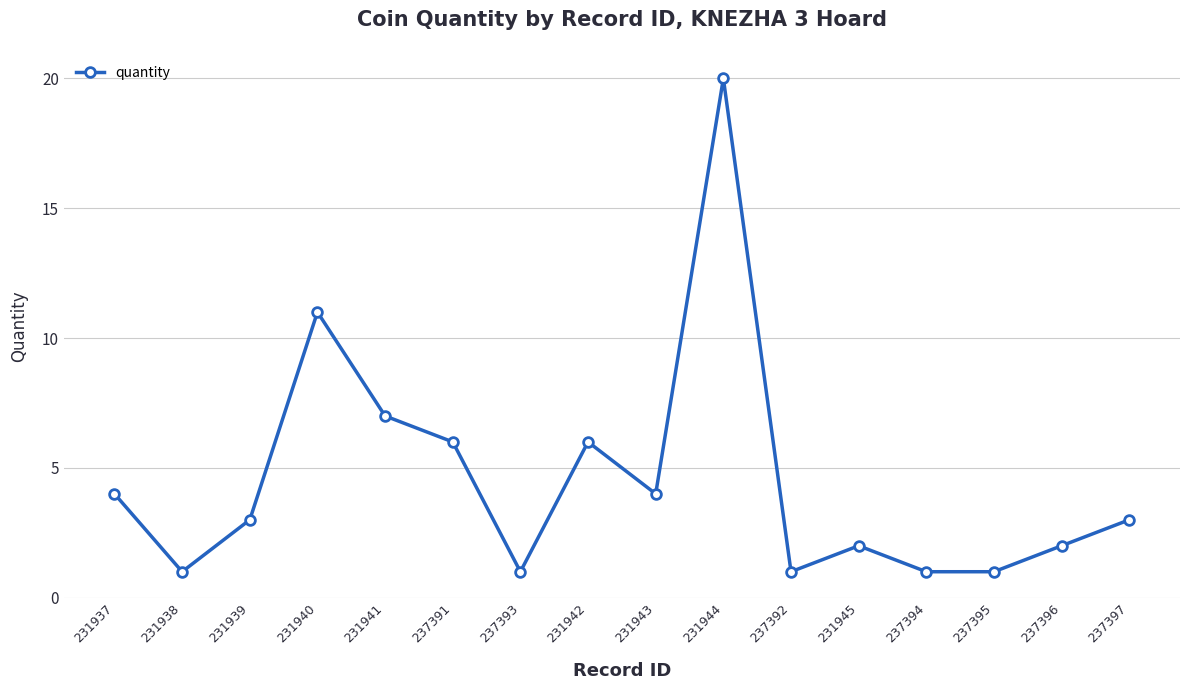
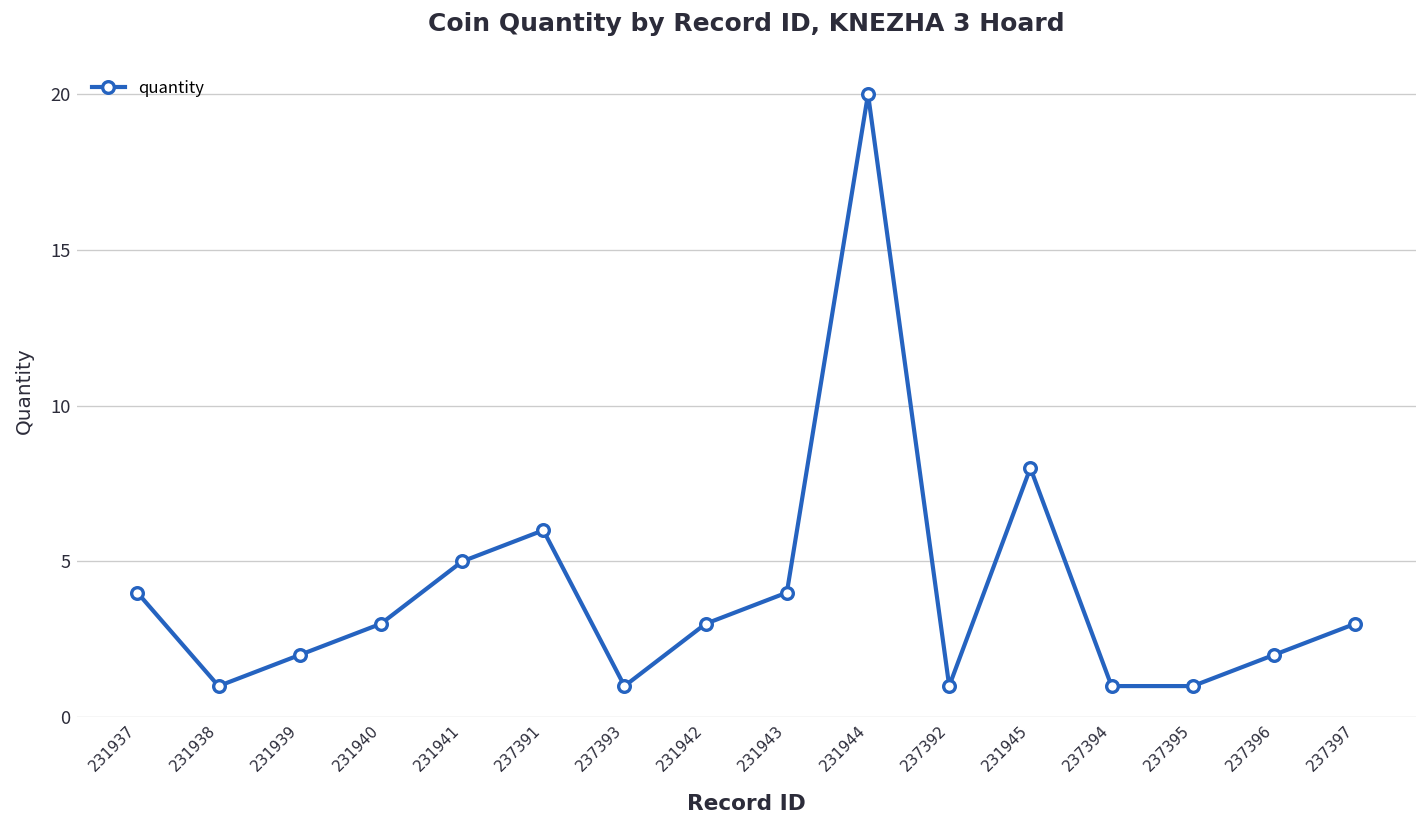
231939: 3 -> 2
231940: 11 -> 3
231941: 7 -> 5
231942: 6 -> 3
231945: 2 -> 8
